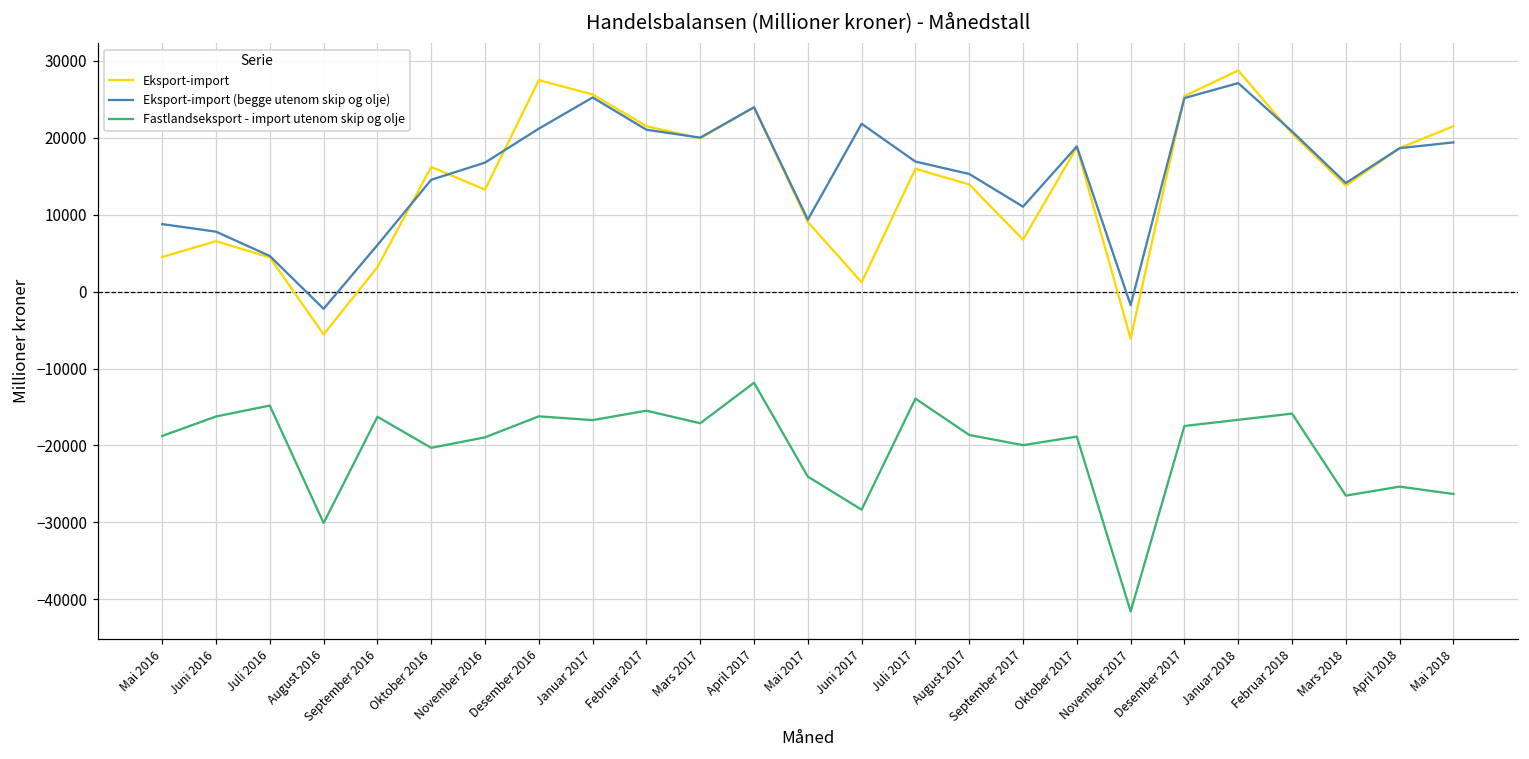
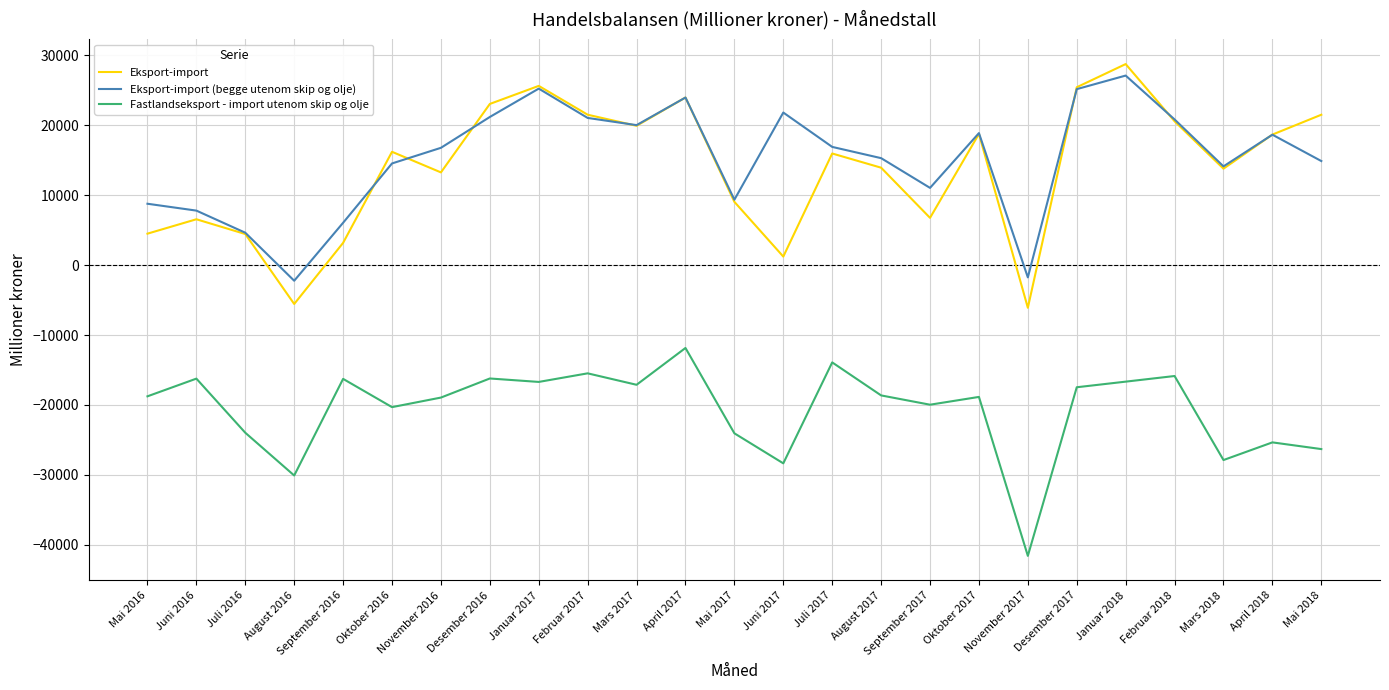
Fastlandseksport - import utenom skip og olje, Juli 2016: -15000 -> -24000
Eksport-import, Desember 2016: 28000 -> 23000
Fastlandseksport - import utenom skip og olje, Mars 2018: -27000 -> -28000
Eksport-import (begge utenom skip og olje), Mai 2018: 19000 -> 15000
